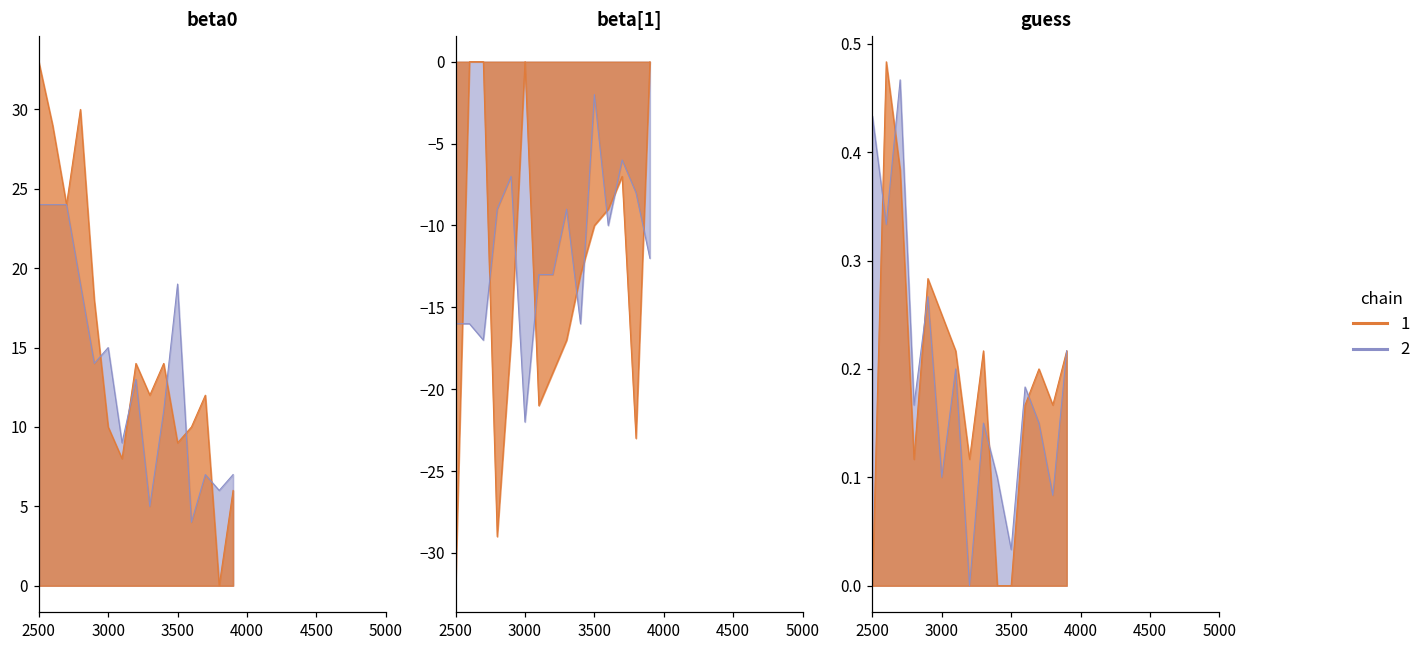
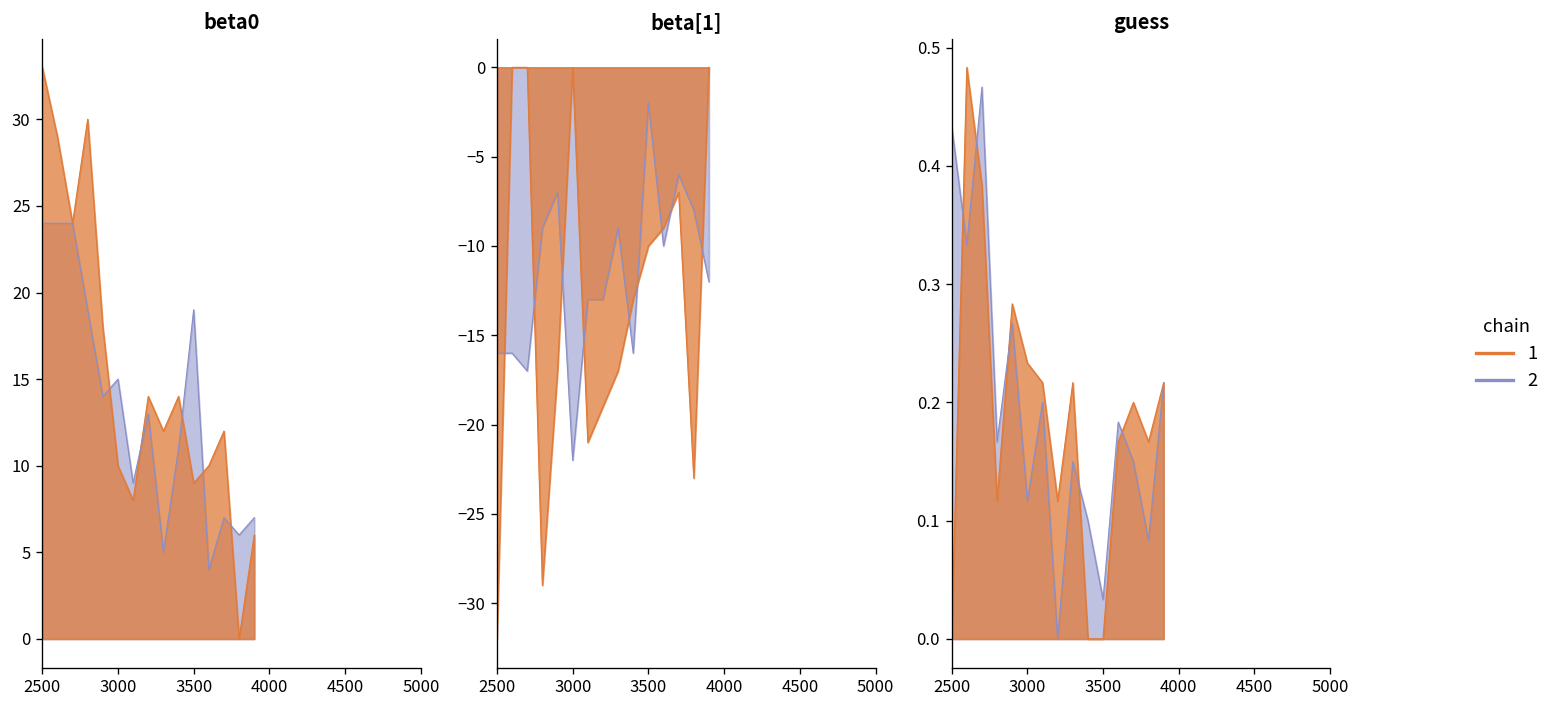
guess, 2, 3000: 0.10 -> 0.12
guess, 1, 3000: 0.25 -> 0.23
